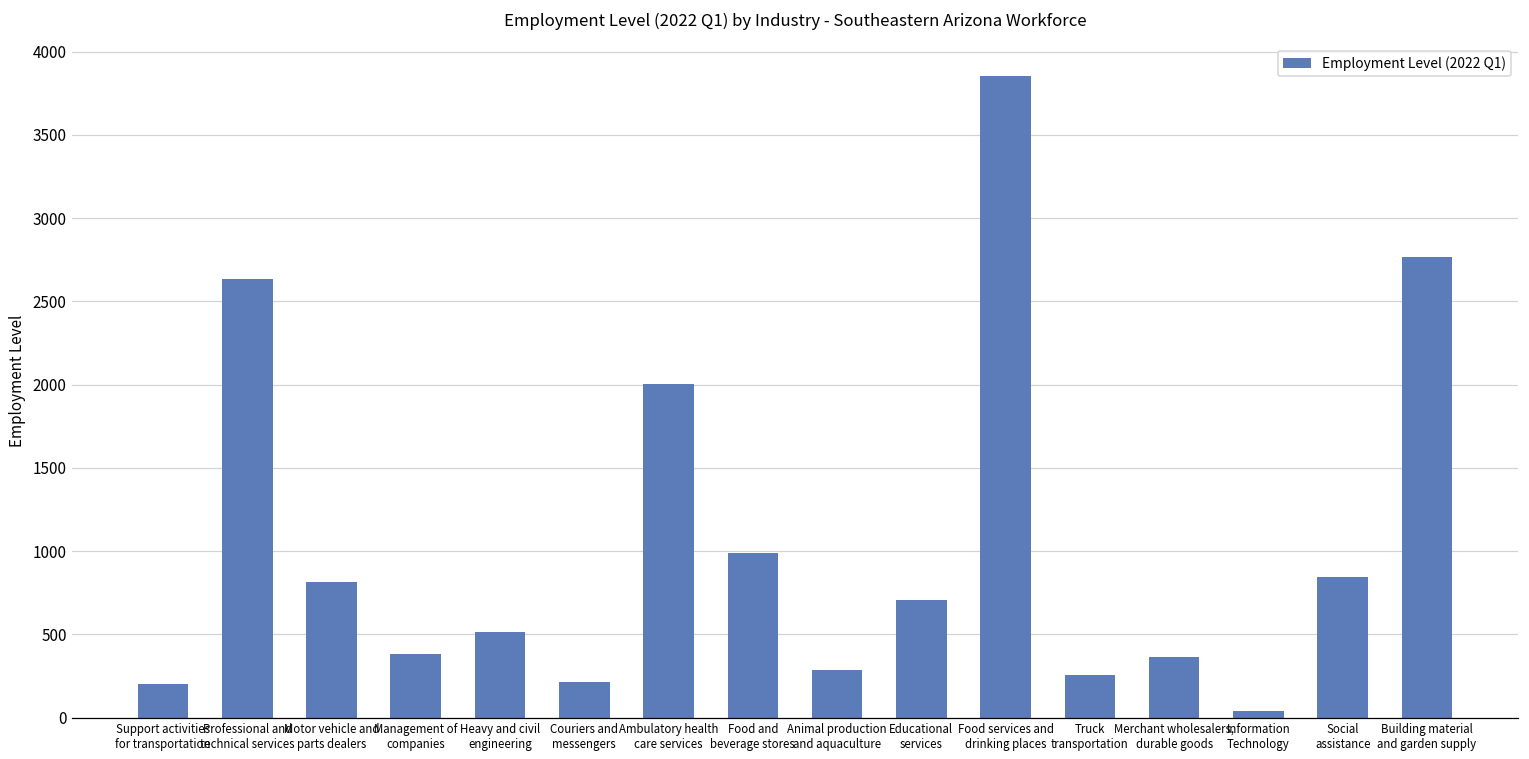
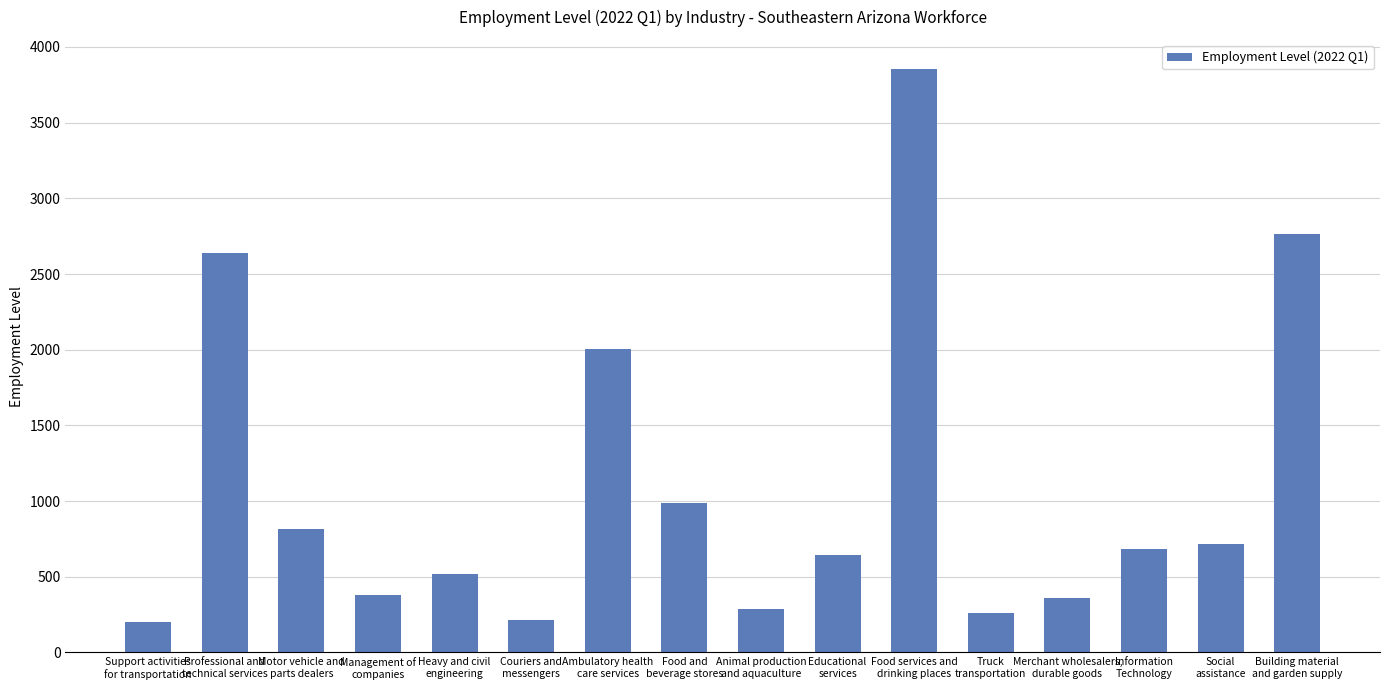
Educational services: 710 -> 650
Information Technology: 40 -> 680
Social assistance: 850 -> 710
